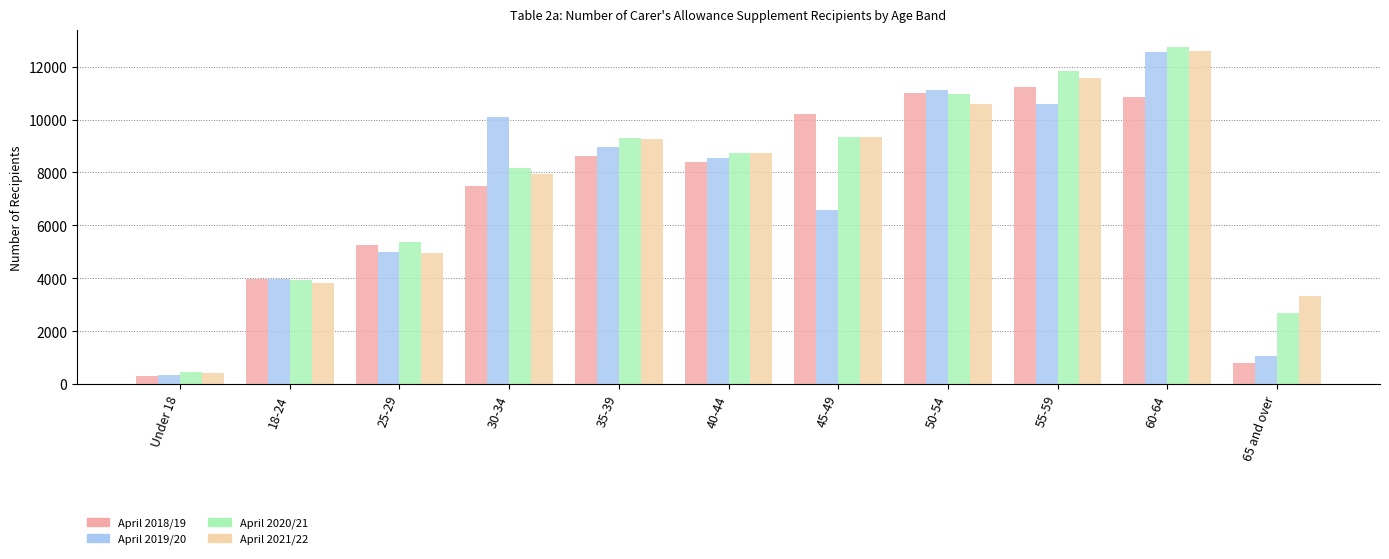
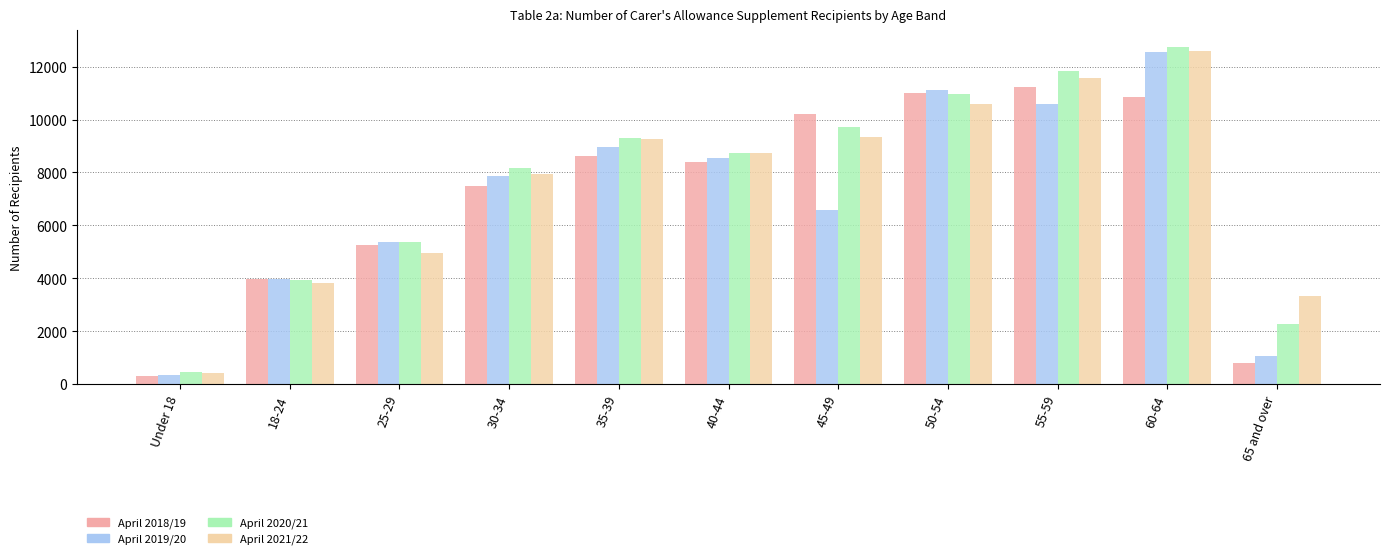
April 2019/20, 25-29: 5000 -> 5400
April 2019/20, 30-34: 10100 -> 7900
April 2020/21, 45-49: 9300 -> 9700
April 2020/21, 65 and over: 2700 -> 2300
